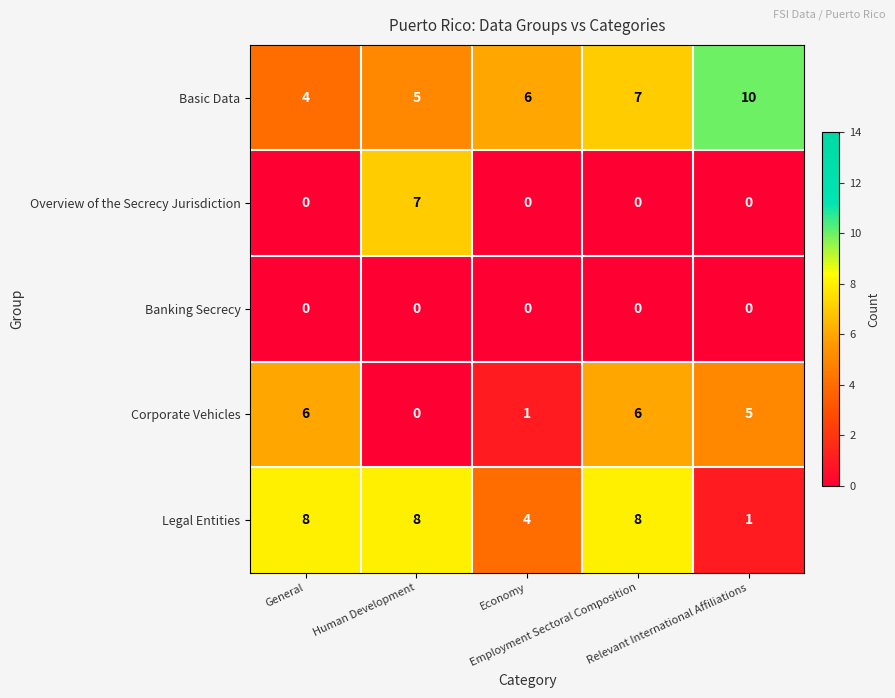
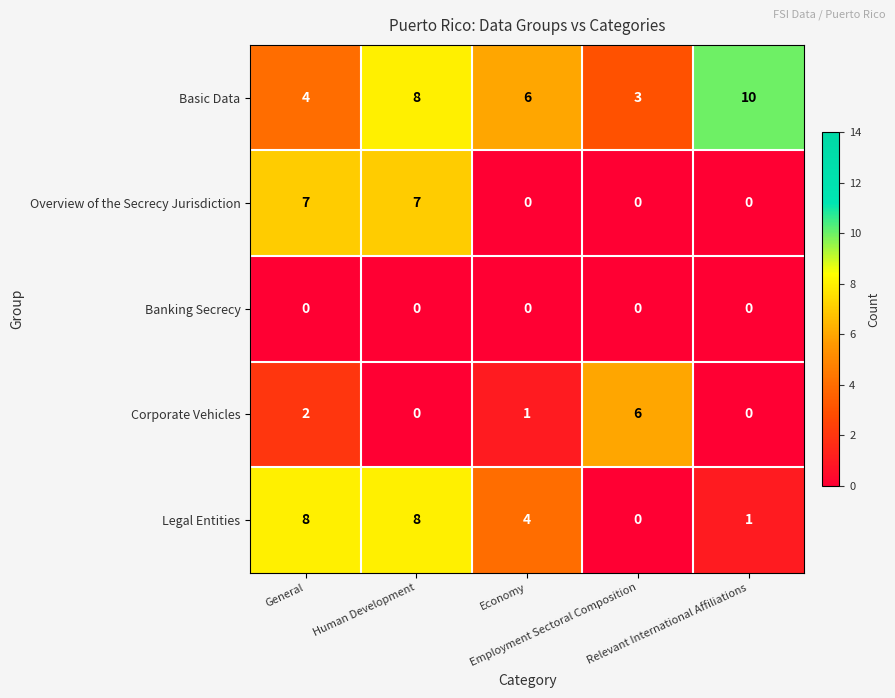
Basic Data, Human Development: 5 -> 8
Basic Data, Employment Sectoral Composition: 7 -> 3
Overview of the Secrecy Jurisdiction, General: 0 -> 7
Corporate Vehicles, General: 6 -> 2
Corporate Vehicles, Relevant International Affiliations: 5 -> 0
Legal Entities, Employment Sectoral Composition: 8 -> 0
